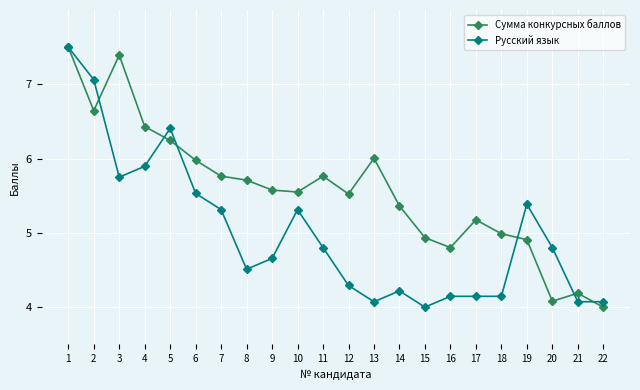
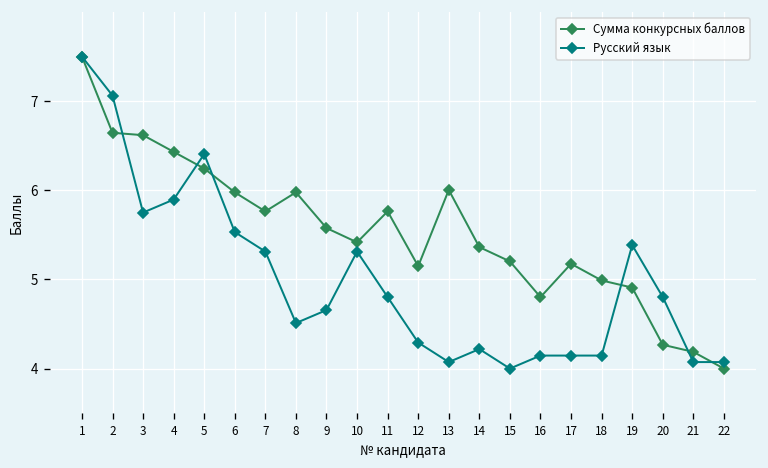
Сумма конкурсных баллов, 3: 7.4 -> 6.6
Сумма конкурсных баллов, 8: 5.7 -> 6.0
Сумма конкурсных баллов, 10: 5.5 -> 5.4
Сумма конкурсных баллов, 12: 5.5 -> 5.1
Сумма конкурсных баллов, 15: 4.9 -> 5.2
Сумма конкурсных баллов, 20: 4.1 -> 4.3
